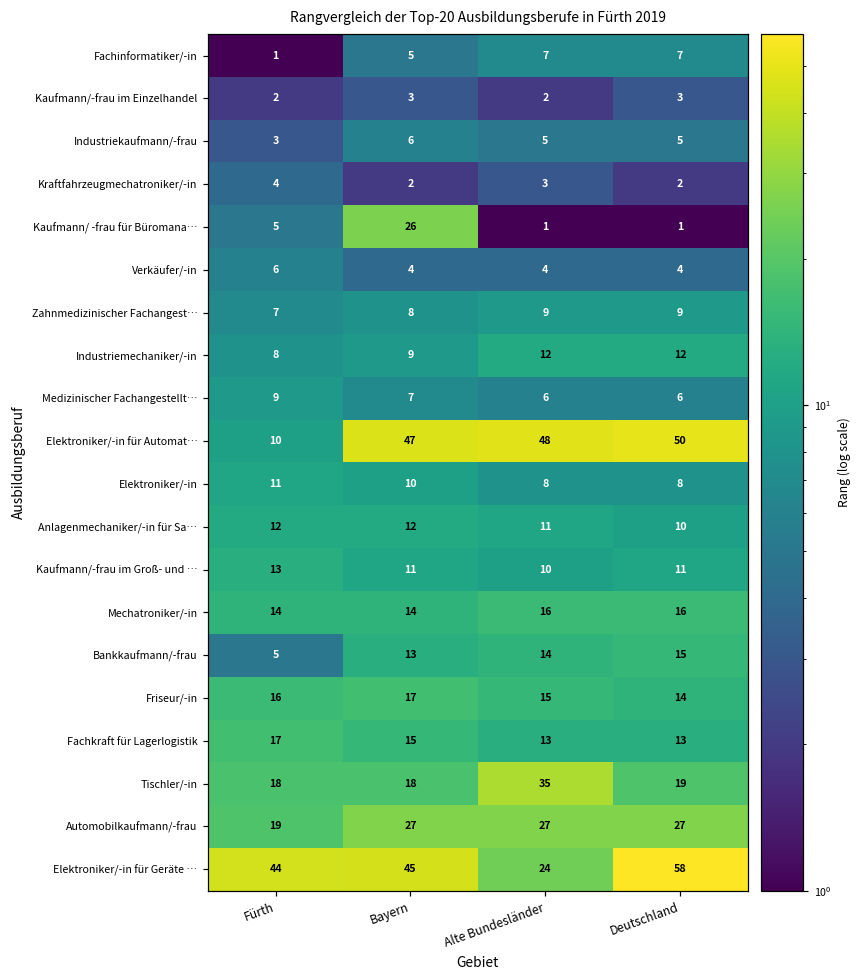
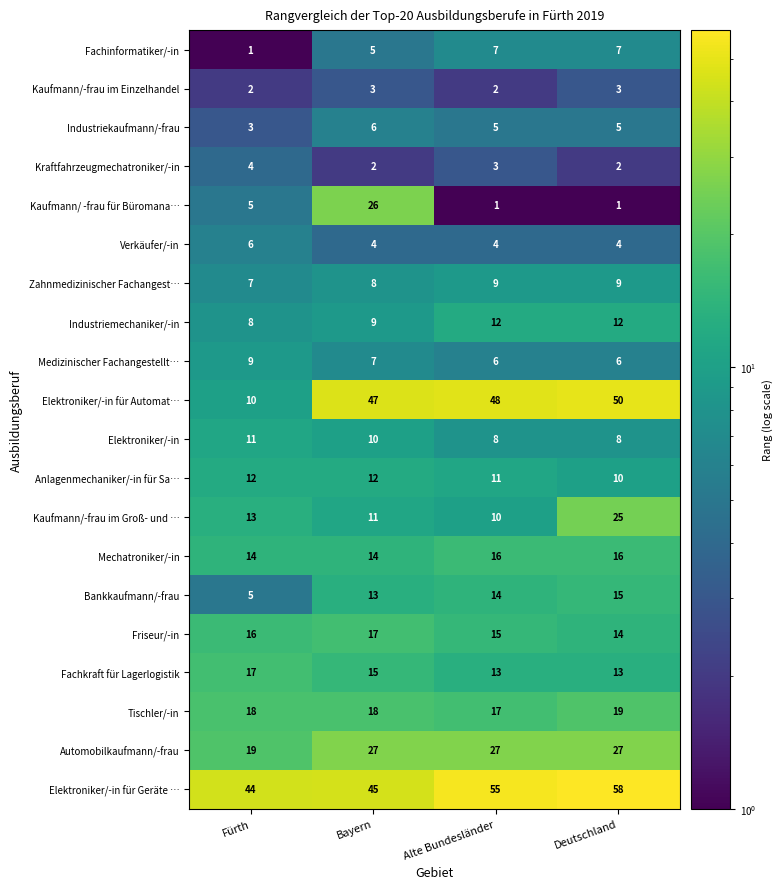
Kaufmann/-frau im Groß- und …, Deutschland: 11 -> 25
Tischler/-in, Alte Bundesländer: 35 -> 17
Elektroniker/-in für Geräte …, Alte Bundesländer: 24 -> 55
